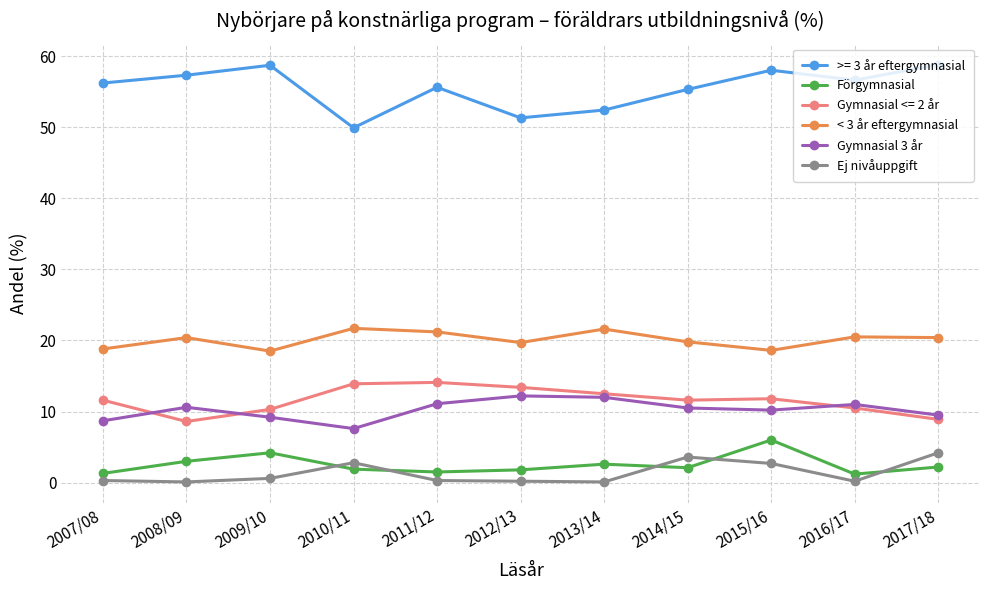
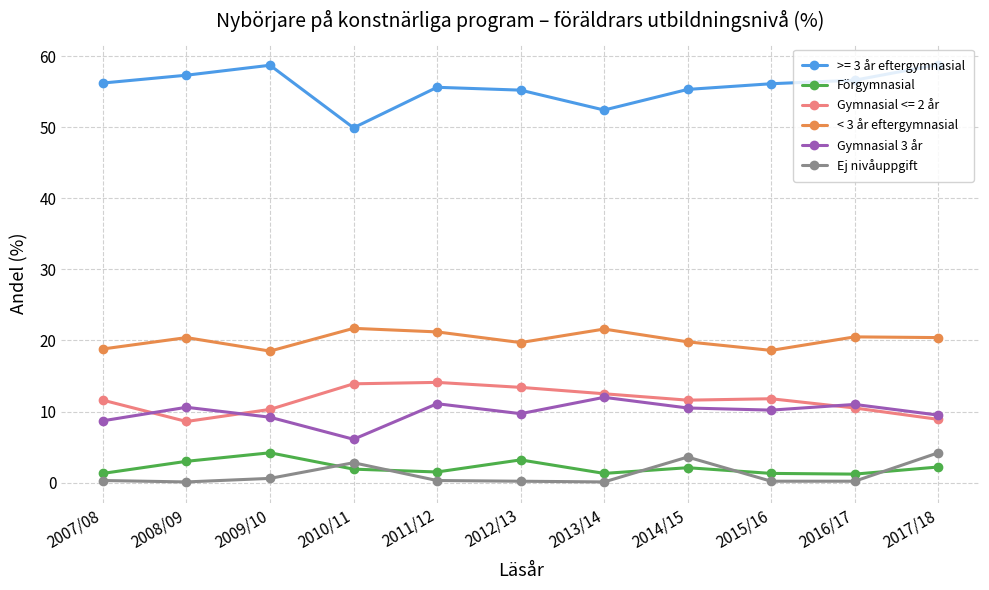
Gymnasial 3 år, 2010/11: 8 -> 6
>= 3 år eftergymnasial, 2012/13: 51 -> 55
Förgymnasial, 2012/13: 2 -> 3
Gymnasial 3 år, 2012/13: 12 -> 10
Förgymnasial, 2013/14: 3 -> 1
>= 3 år eftergymnasial, 2015/16: 58 -> 56
Förgymnasial, 2015/16: 6 -> 1
Ej nivåuppgift, 2015/16: 3 -> 0
